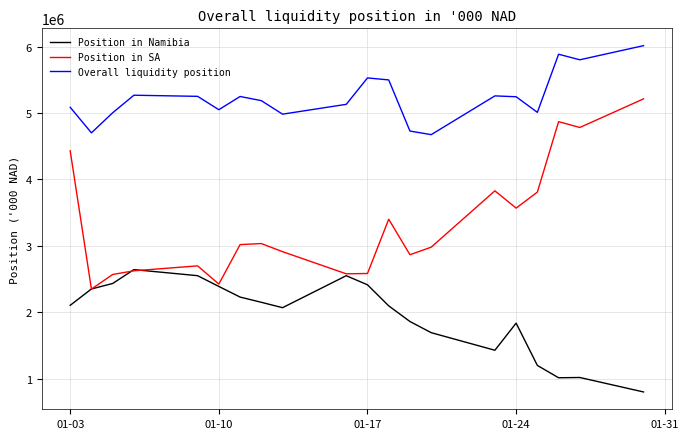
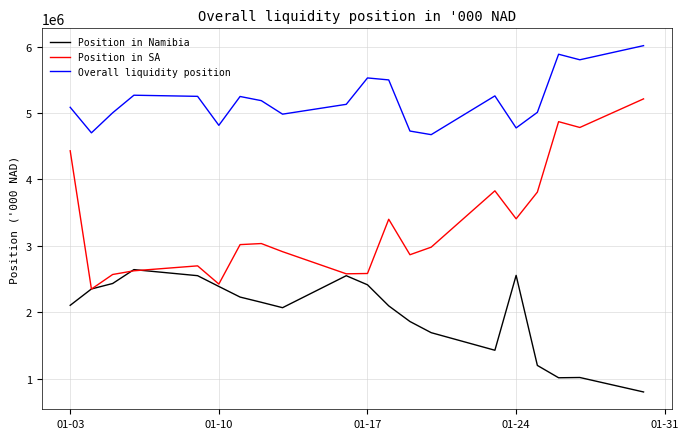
Overall liquidity position, 01-10: 5000000 -> 4800000
Position in Namibia, 01-24: 1800000 -> 2600000
Position in SA, 01-24: 3600000 -> 3400000
Overall liquidity position, 01-24: 5200000 -> 4800000
